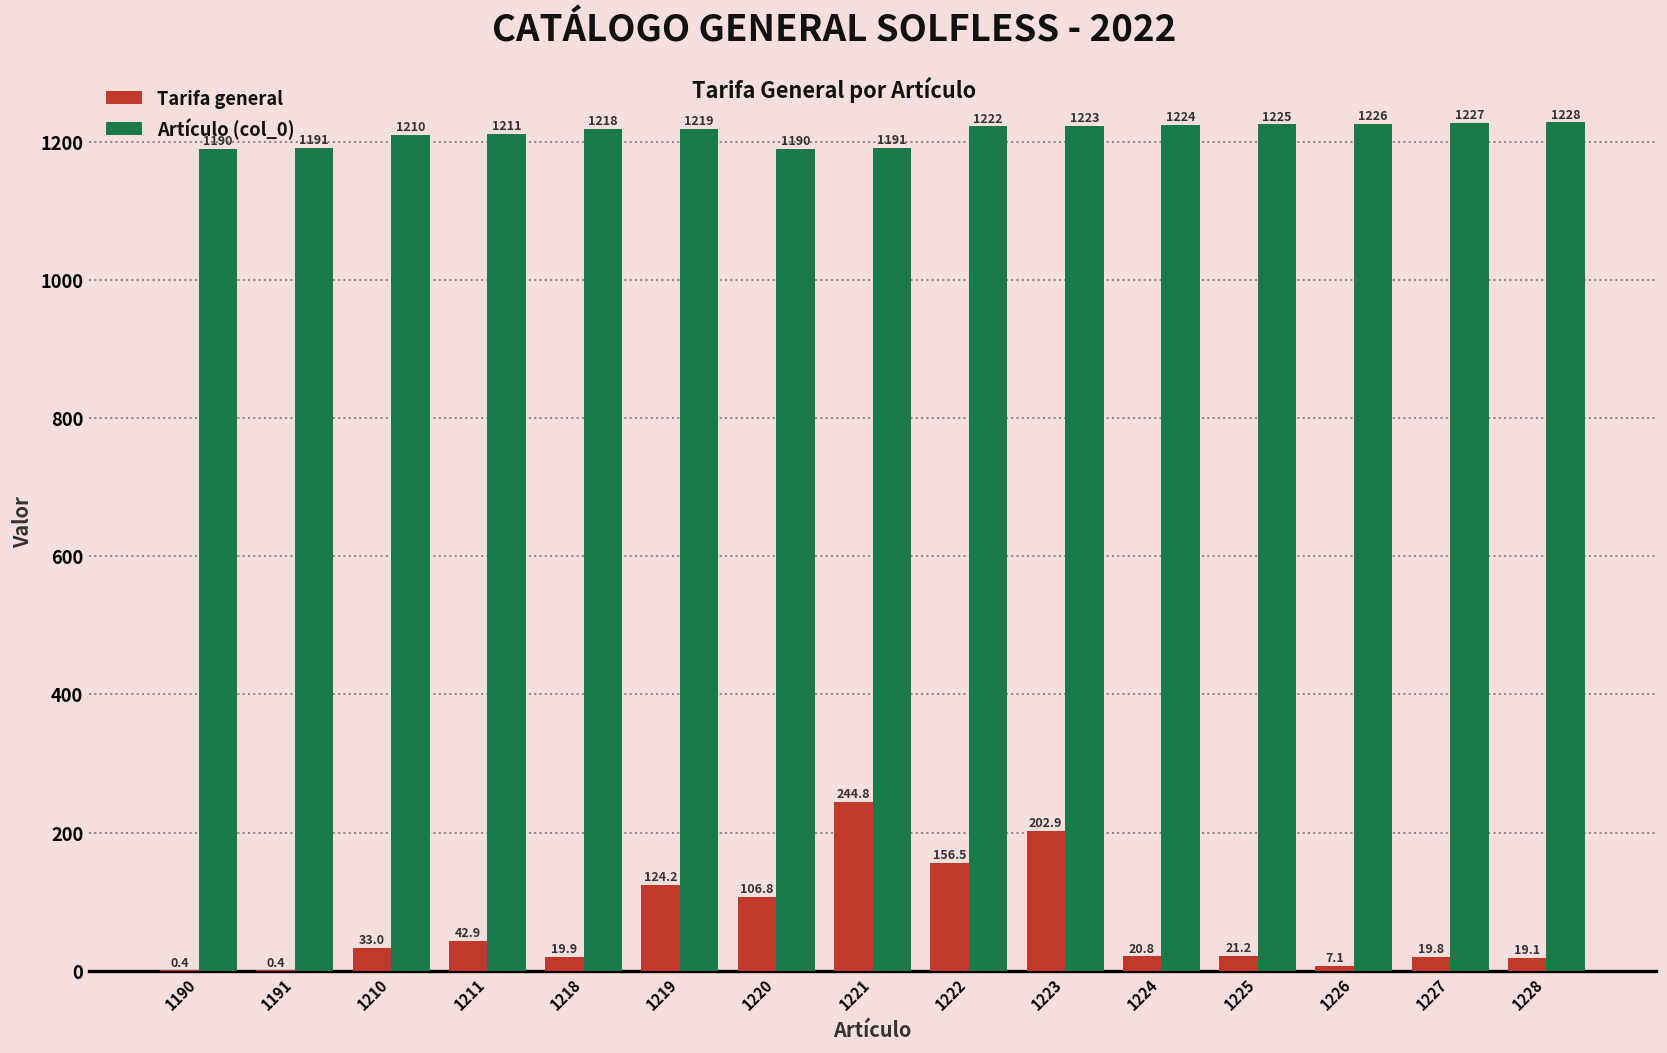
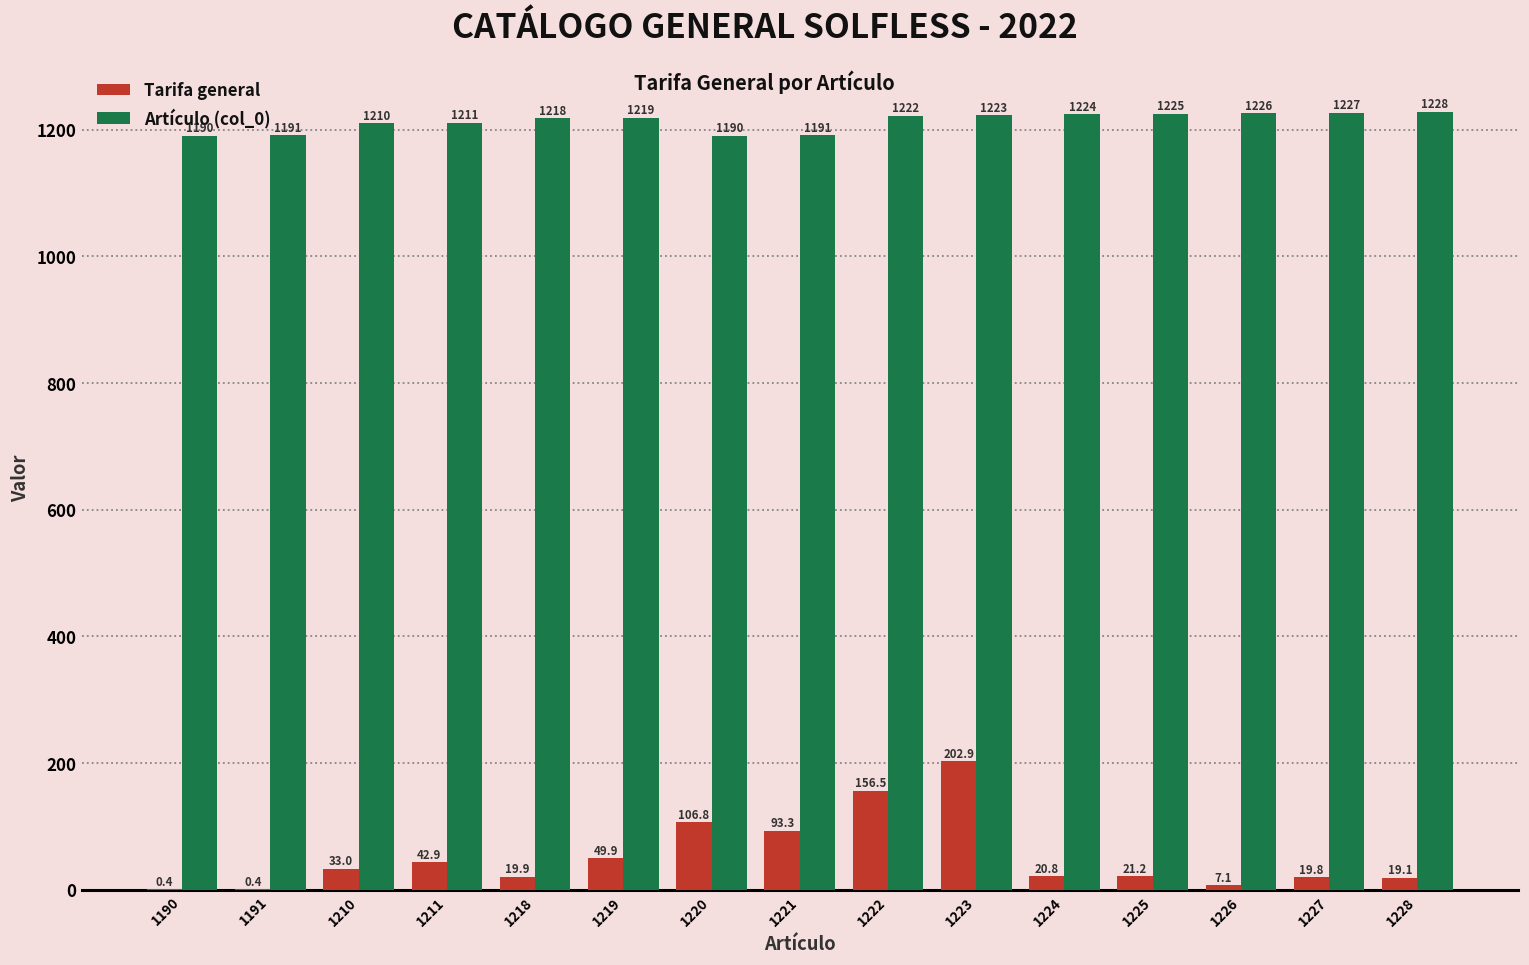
Tarifa general, 1219: 124.2 -> 49.9
Tarifa general, 1221: 244.8 -> 93.3
